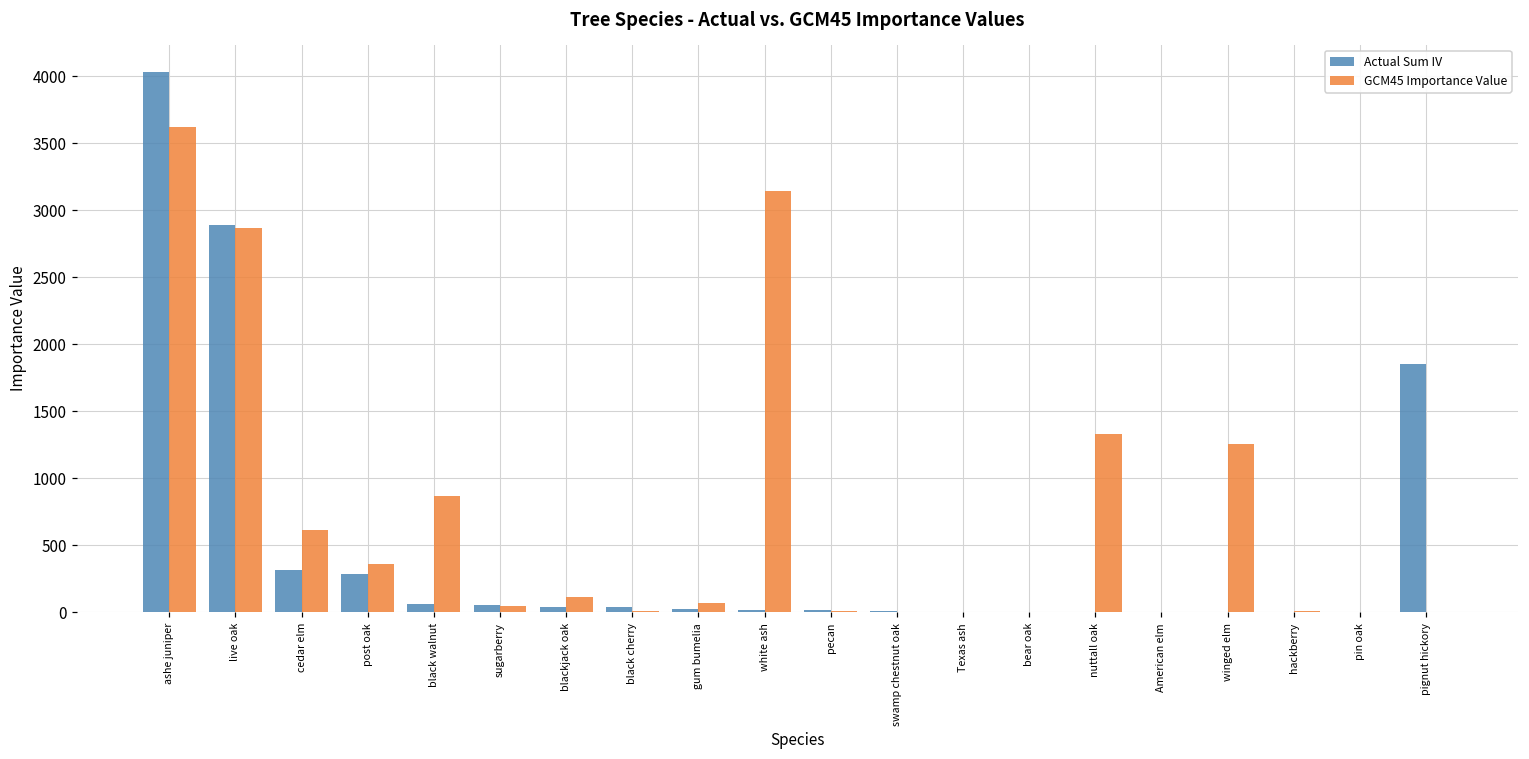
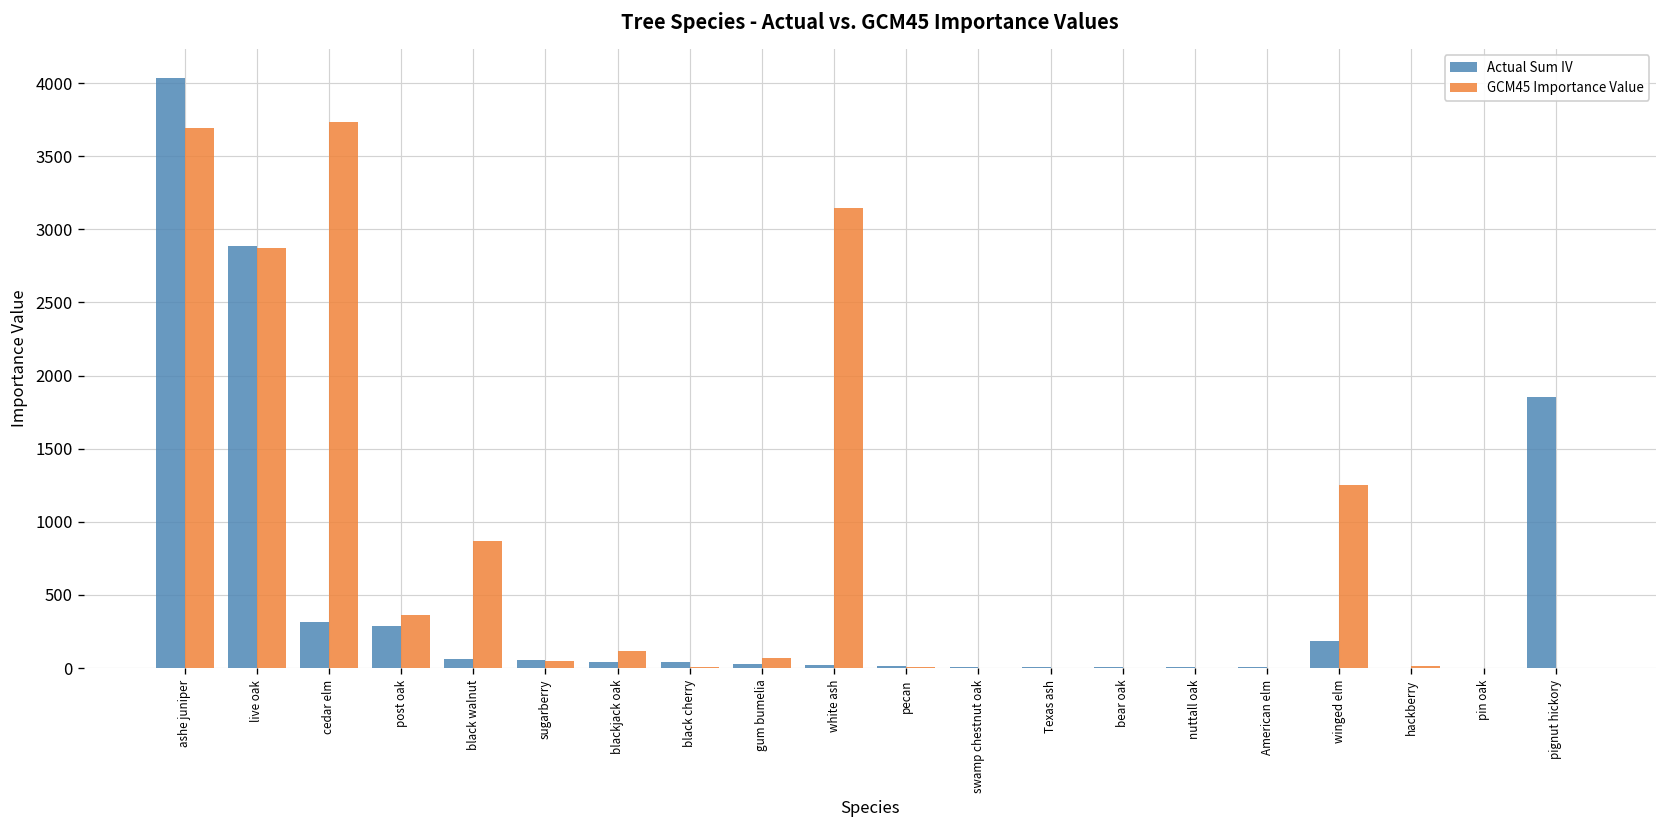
GCM45 Importance Value, ashe juniper: 3620 -> 3690
GCM45 Importance Value, cedar elm: 620 -> 3730
GCM45 Importance Value, nuttall oak: 1330 -> 0
Actual Sum IV, winged elm: 0 -> 190
